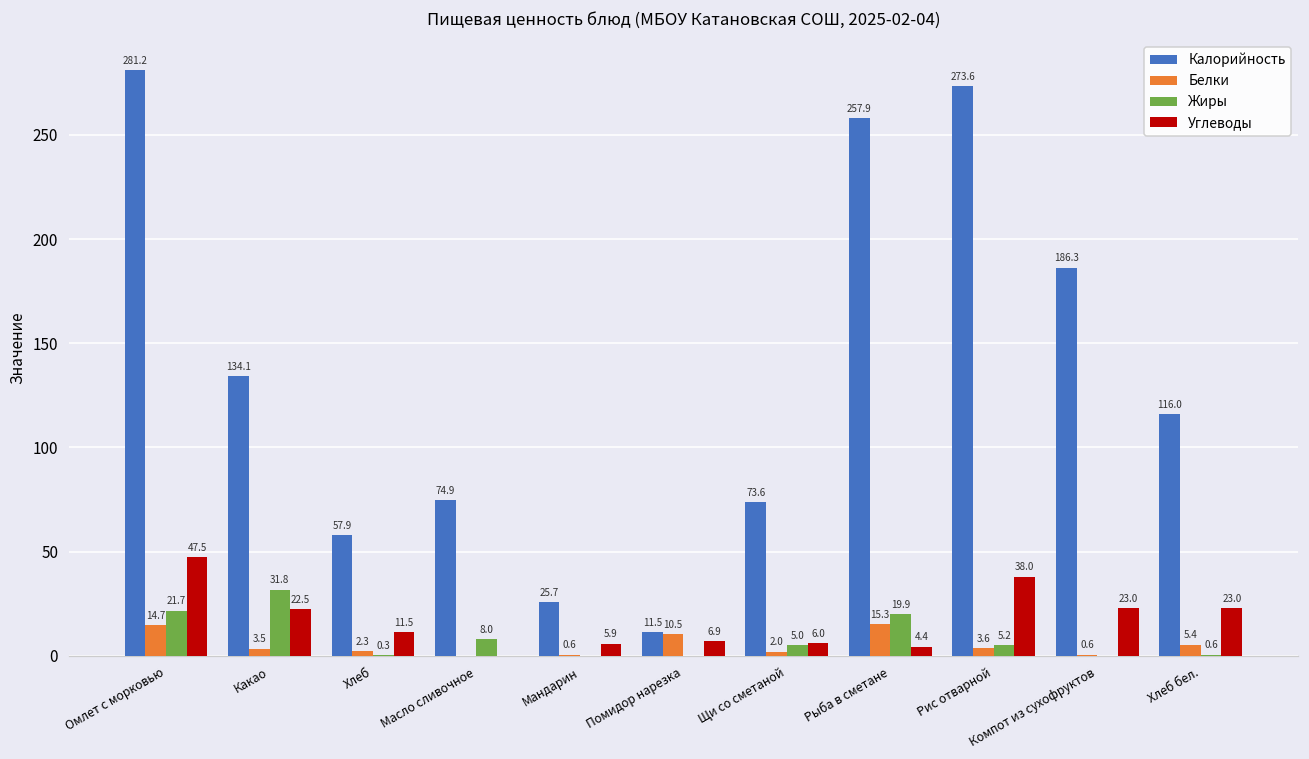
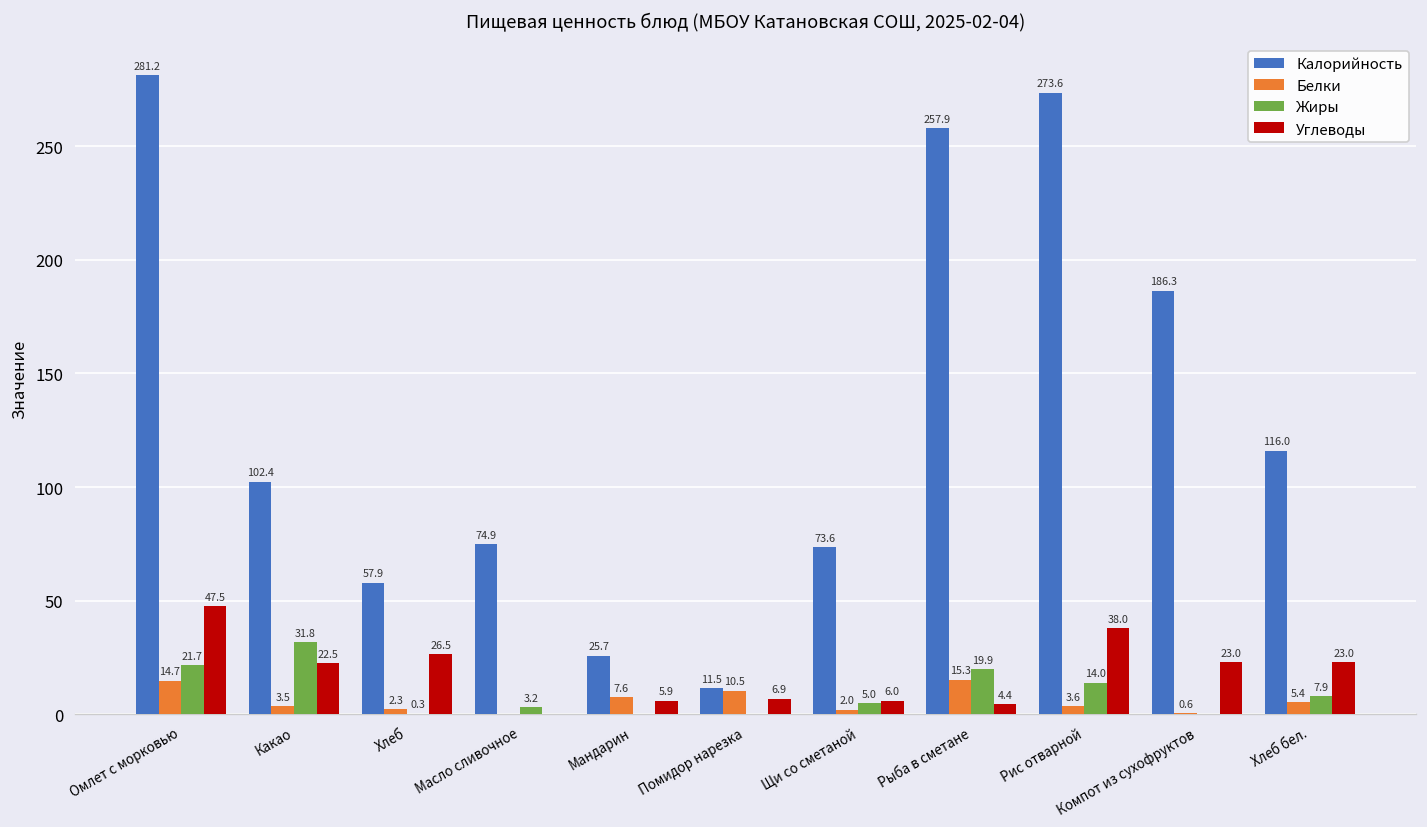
Калорийность, Какао: 134.1 -> 102.4
Углеводы, Хлеб: 11.5 -> 26.5
Жиры, Масло сливочное: 8.0 -> 3.2
Белки, Мандарин: 0.6 -> 7.6
Жиры, Рис отварной: 5.2 -> 14.0
Жиры, Хлеб бел.: 0.6 -> 7.9
